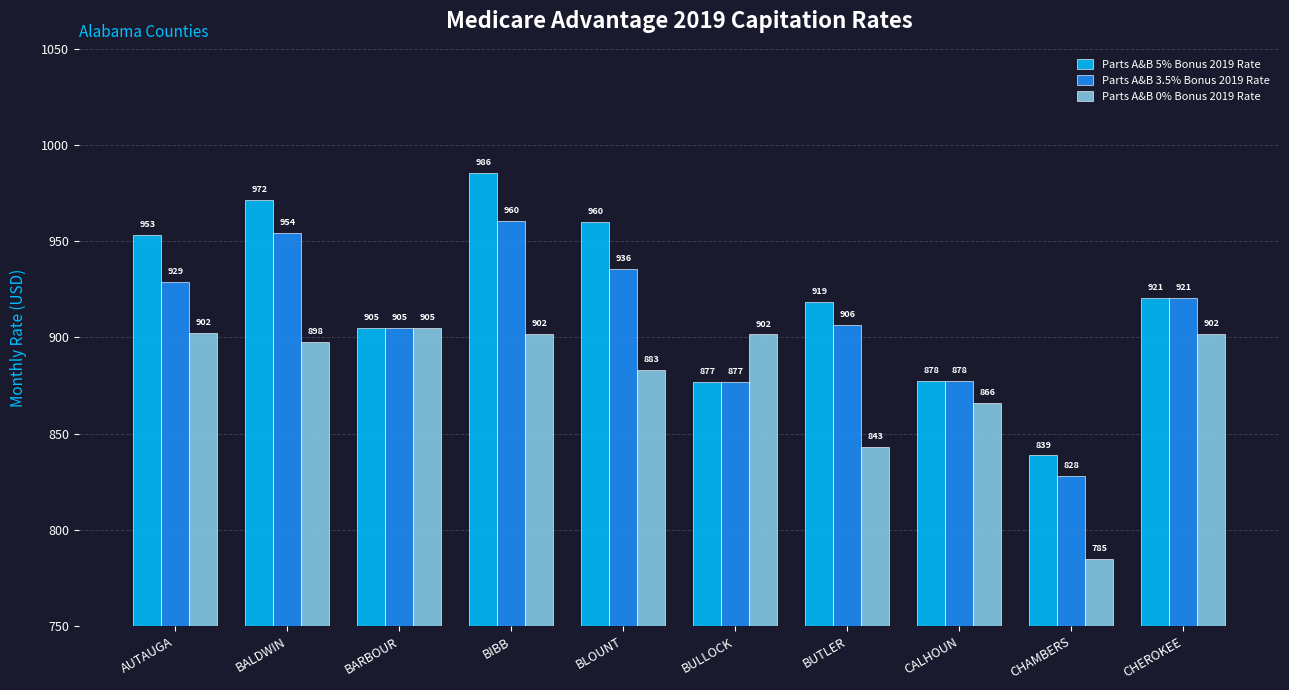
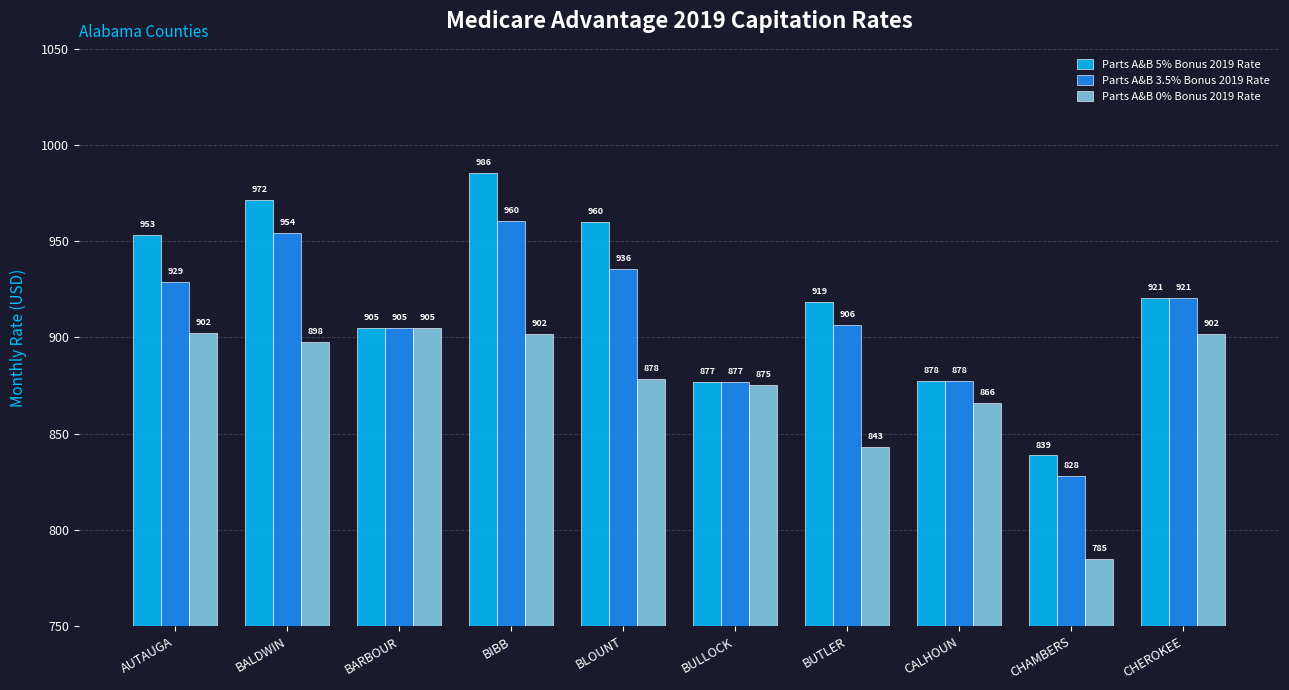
Parts A&B 0% Bonus 2019 Rate, BLOUNT: 883 -> 878
Parts A&B 0% Bonus 2019 Rate, BULLOCK: 902 -> 875
